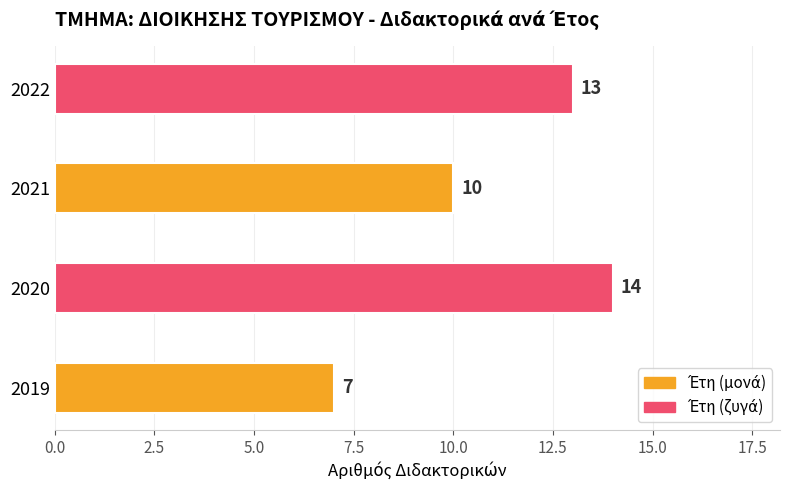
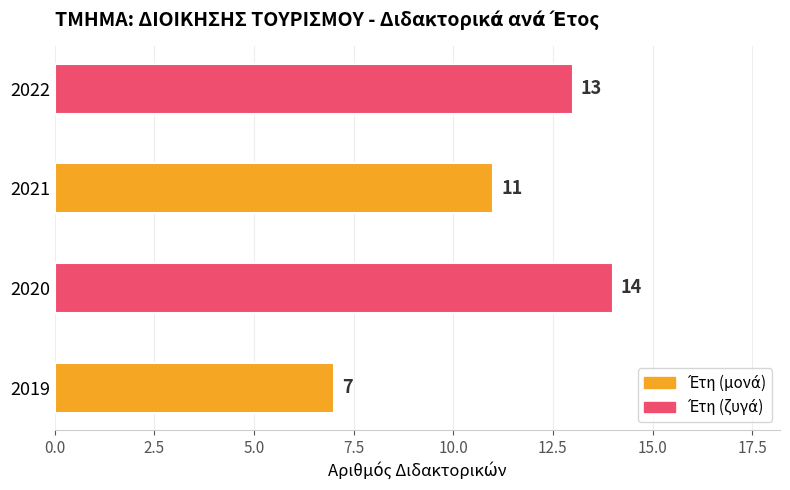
2021: 10 -> 11
